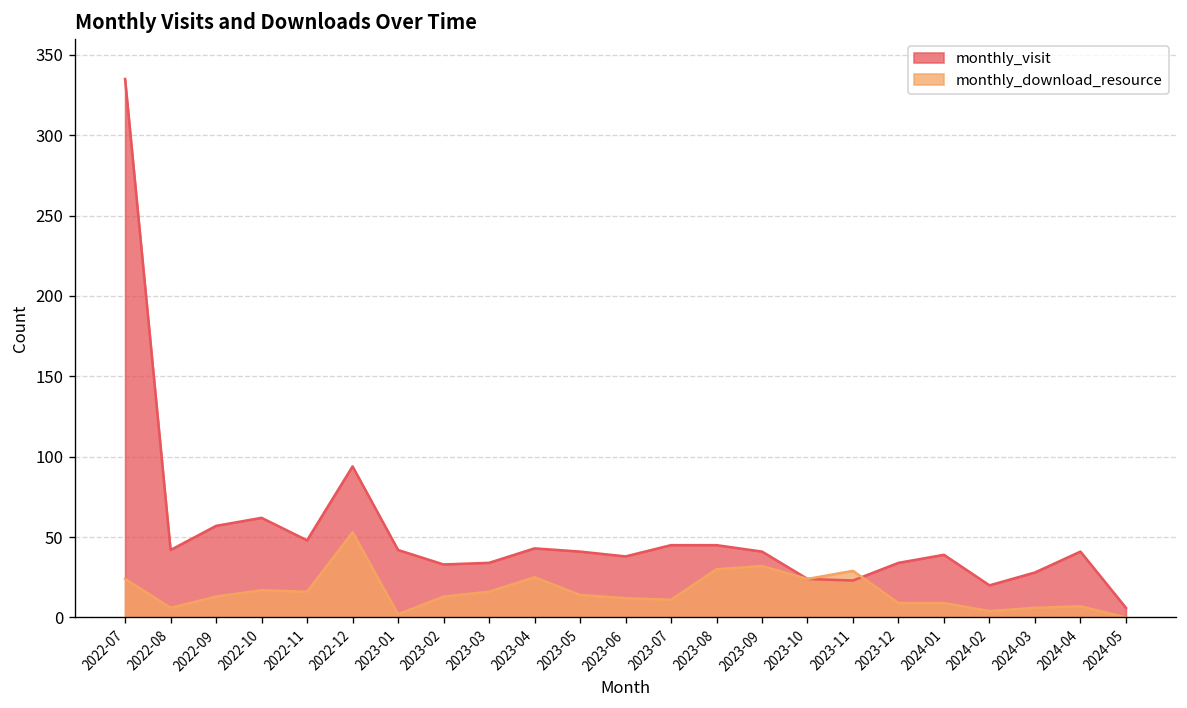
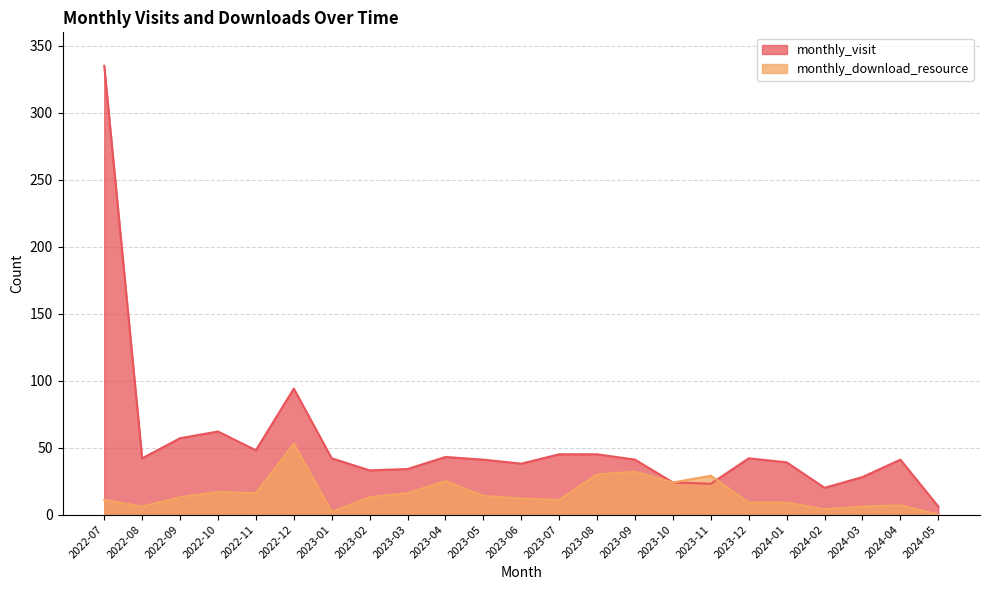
monthly_download_resource, 2022-07: 24 -> 11
monthly_visit, 2023-12: 34 -> 42
